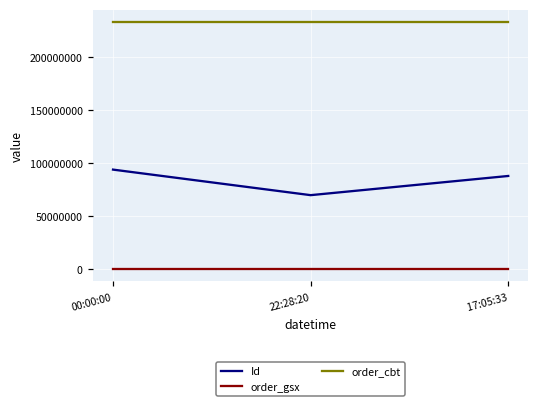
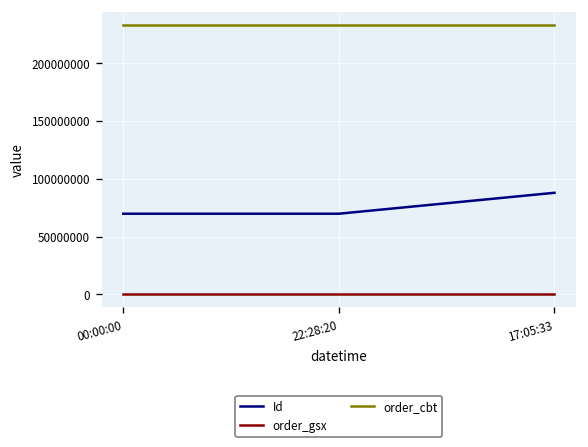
Id, 00:00:00: 90000000 -> 70000000
